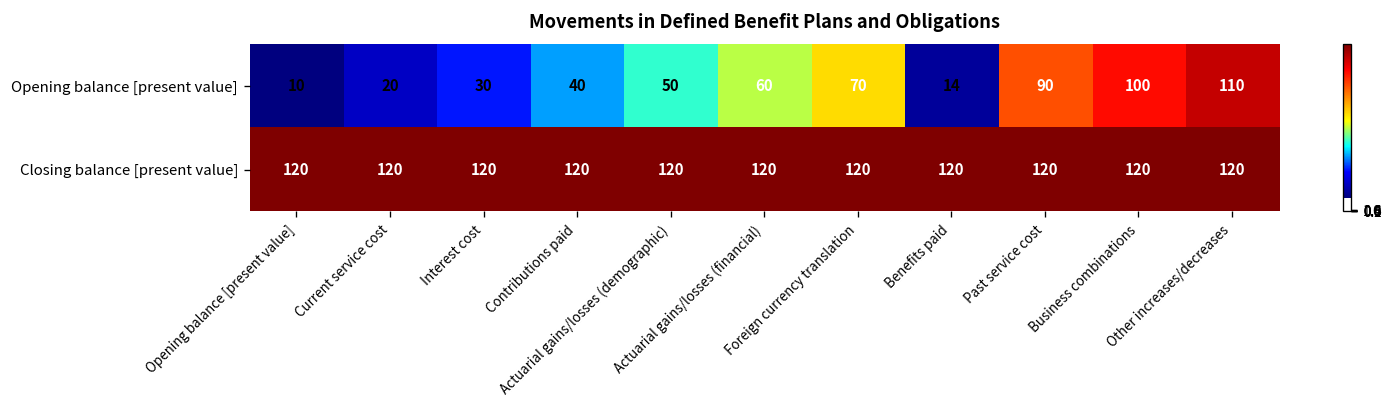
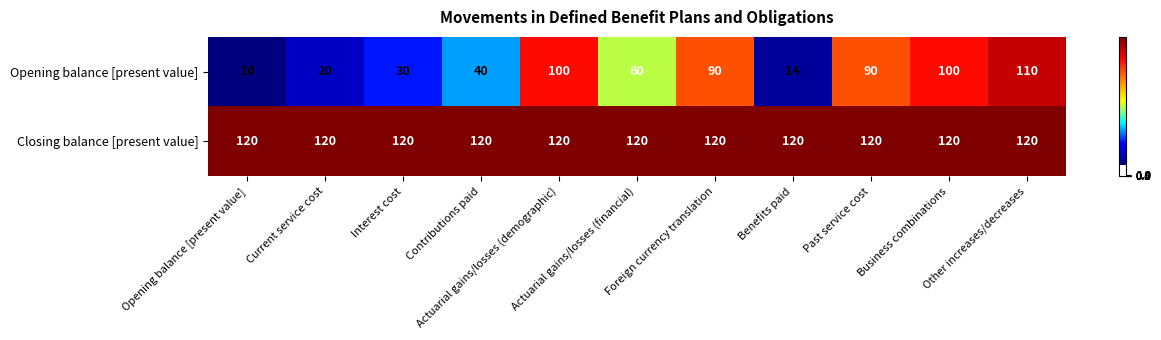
Opening balance [present value], Actuarial gains/losses (demographic): 50 -> 100
Opening balance [present value], Foreign currency translation: 70 -> 90
